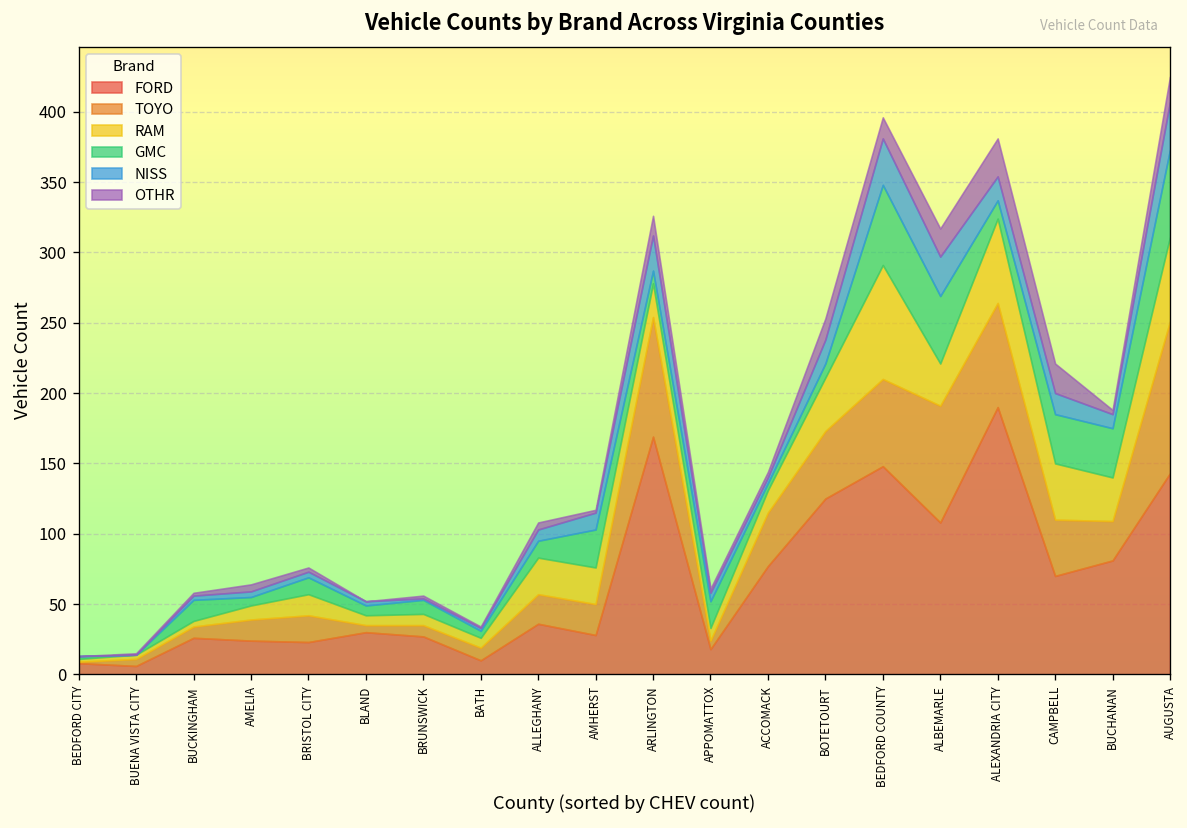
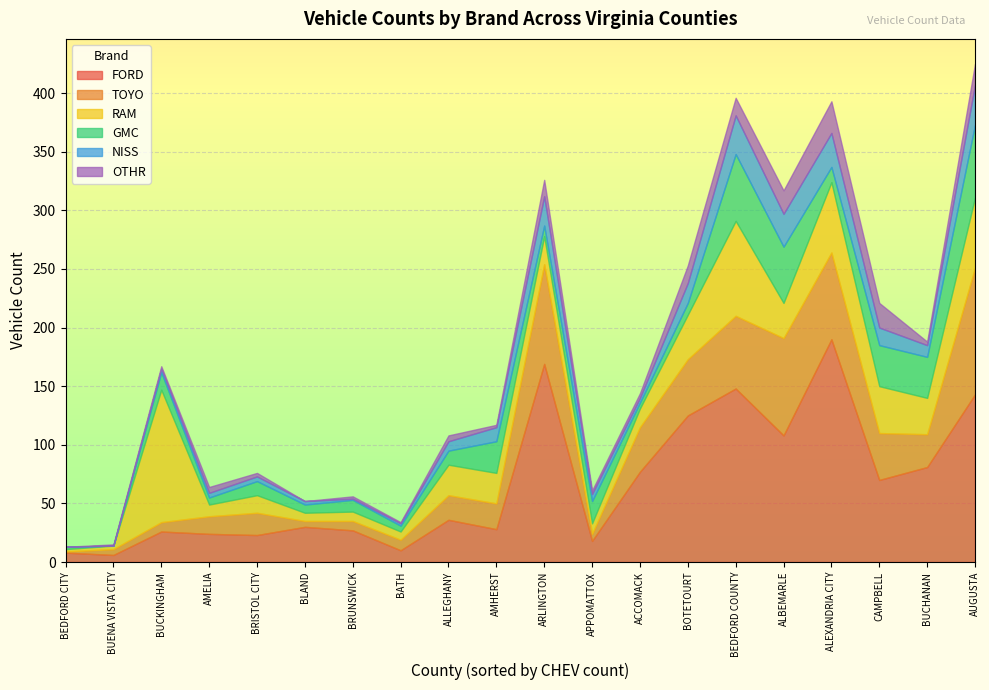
RAM, BUCKINGHAM: 4 -> 113
NISS, ALEXANDRIA CITY: 17 -> 29
